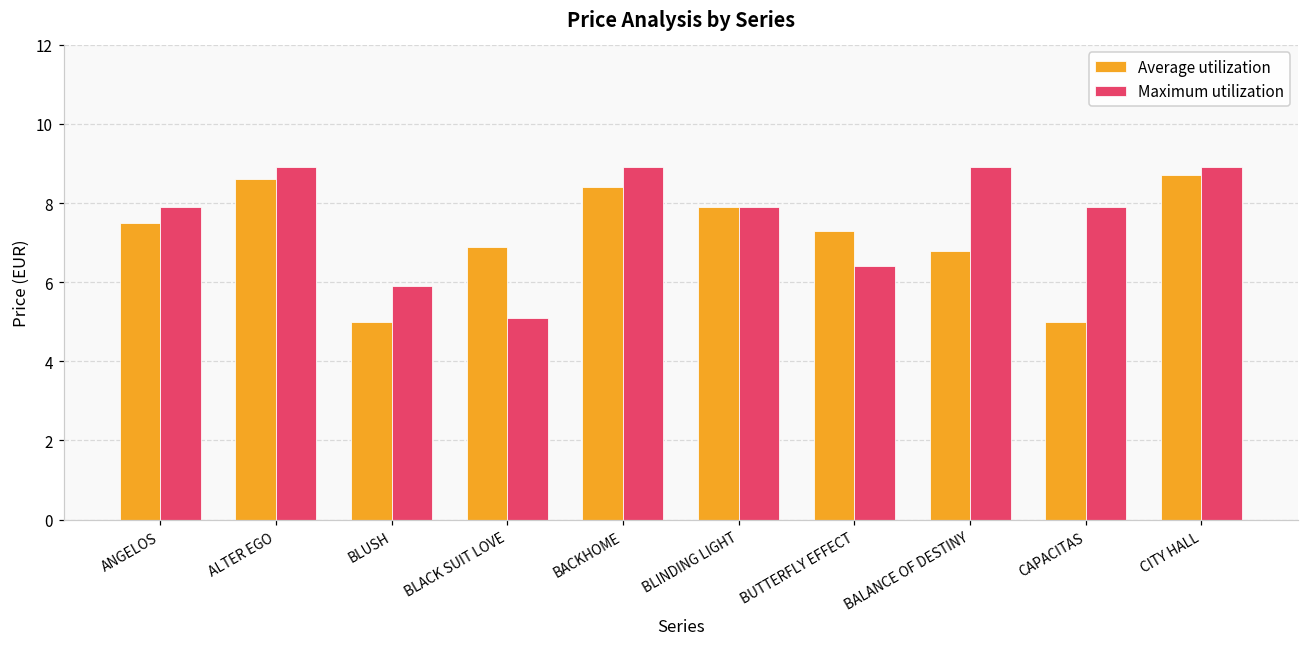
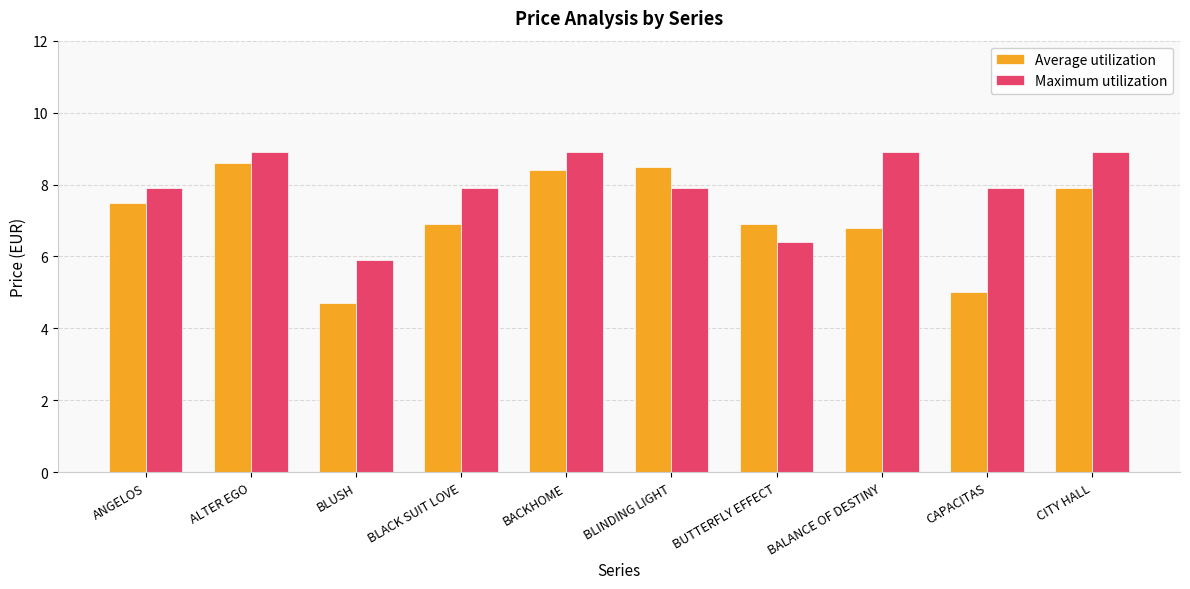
Average utilization, BLUSH: 5.0 -> 4.7
Maximum utilization, BLACK SUIT LOVE: 5.1 -> 7.9
Average utilization, BLINDING LIGHT: 7.9 -> 8.5
Average utilization, BUTTERFLY EFFECT: 7.3 -> 6.9
Average utilization, CITY HALL: 8.7 -> 7.9
